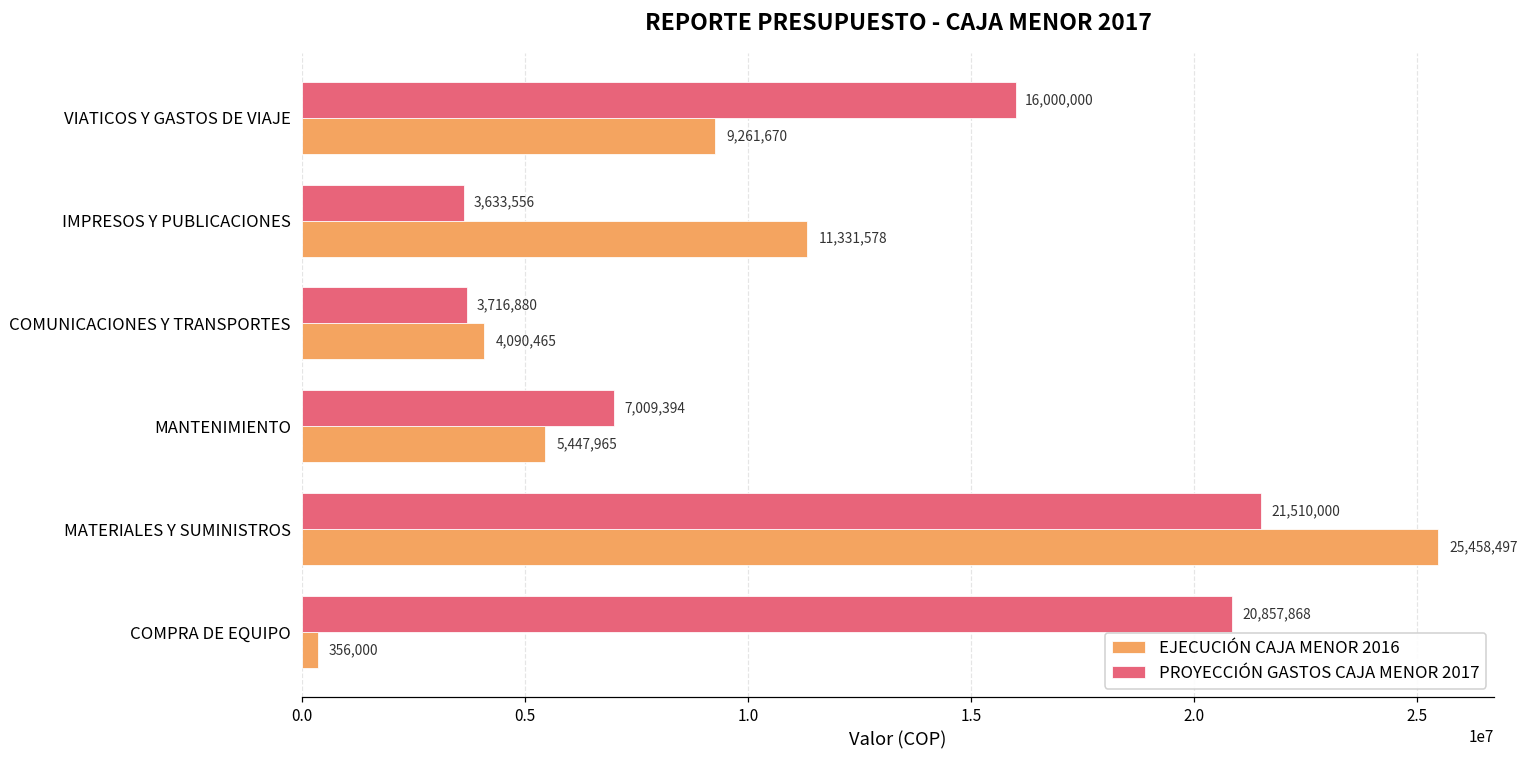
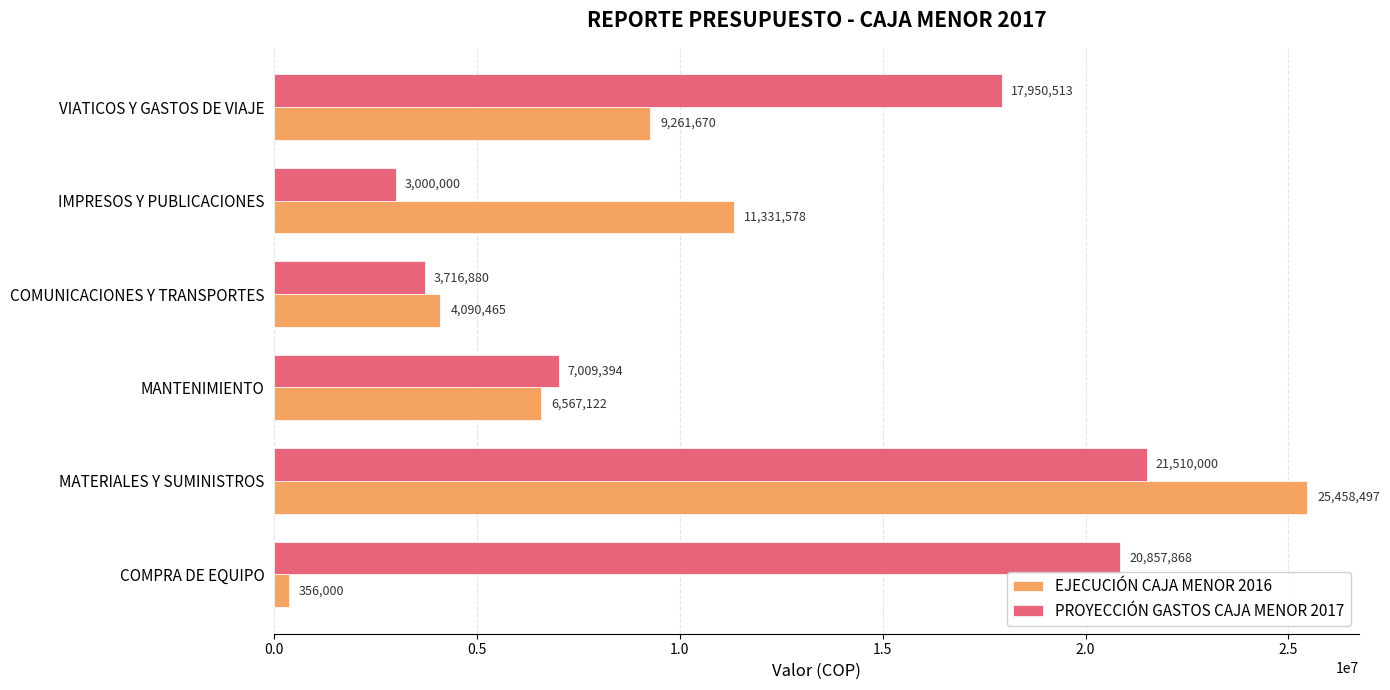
PROYECCIÓN GASTOS CAJA MENOR 2017, VIATICOS Y GASTOS DE VIAJE: 16,000,000 -> 17,950,513
PROYECCIÓN GASTOS CAJA MENOR 2017, IMPRESOS Y PUBLICACIONES: 3,633,556 -> 3,000,000
EJECUCIÓN CAJA MENOR 2016, MANTENIMIENTO: 5,447,965 -> 6,567,122
